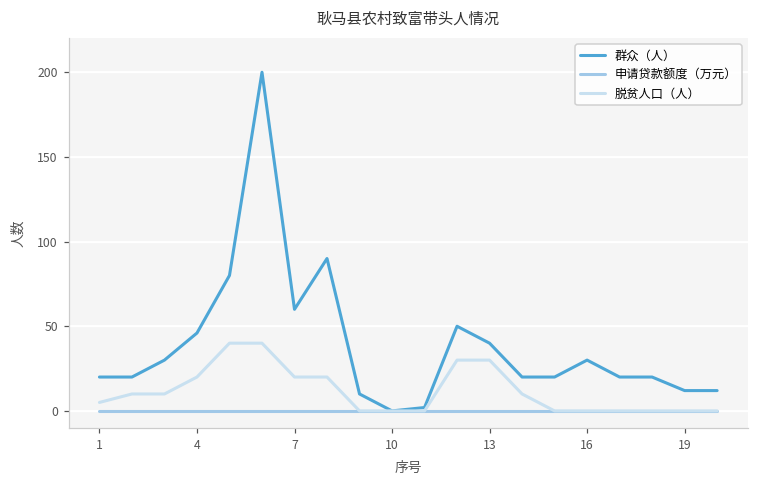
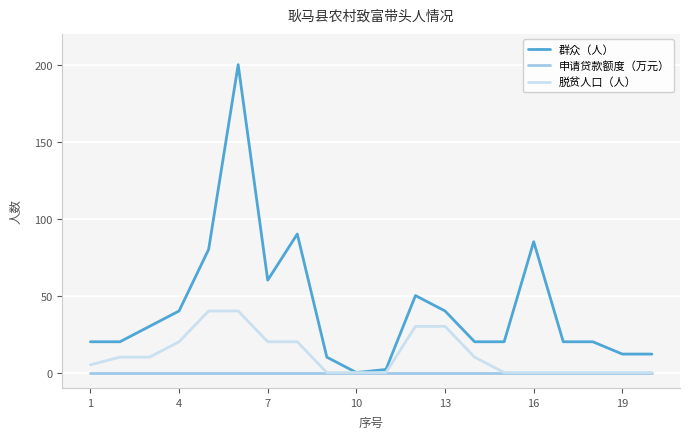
群众（人）, 4: 46 -> 40
群众（人）, 16: 30 -> 85
